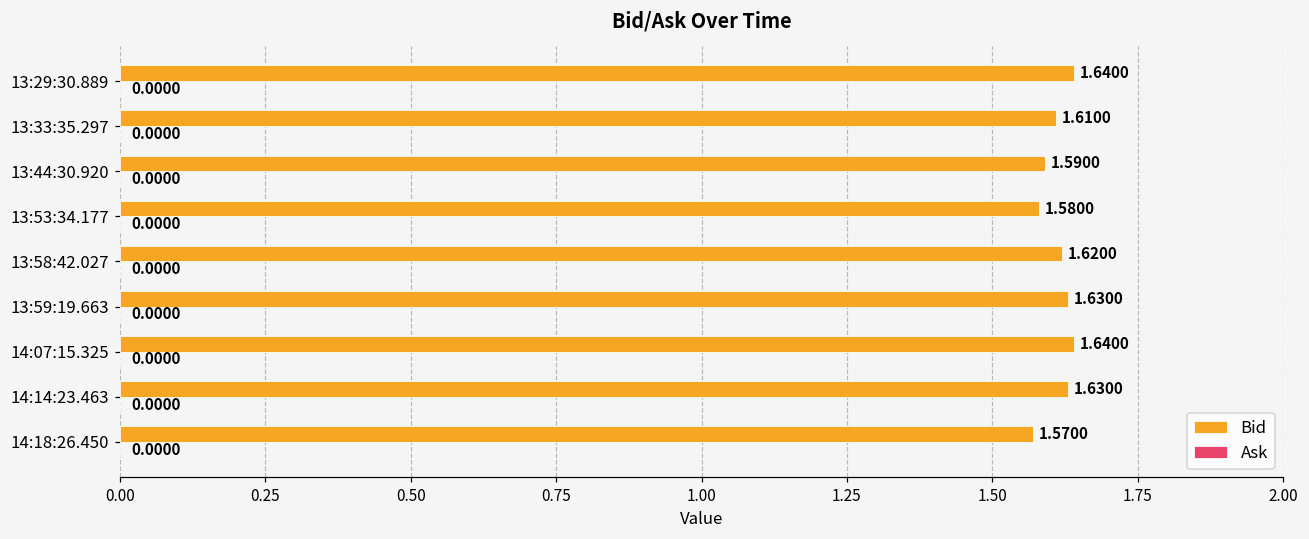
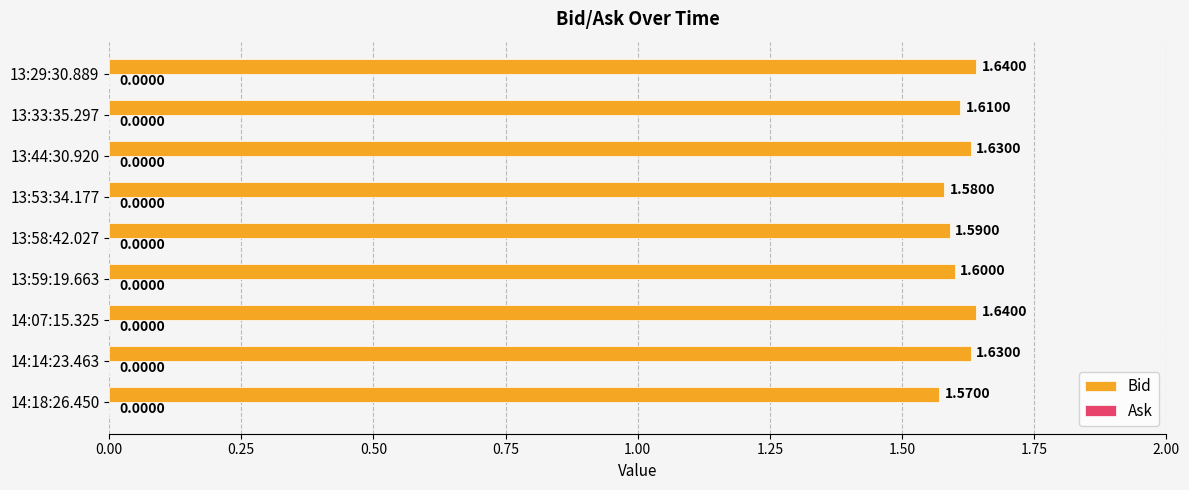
Bid, 13:44:30.920: 1.5900 -> 1.6300
Bid, 13:58:42.027: 1.6200 -> 1.5900
Bid, 13:59:19.663: 1.6300 -> 1.6000
